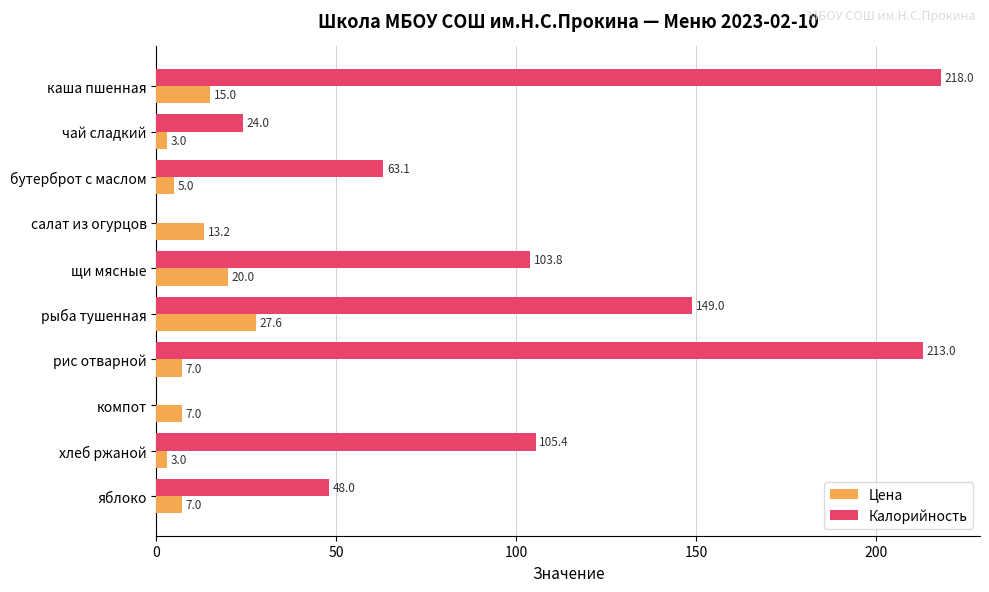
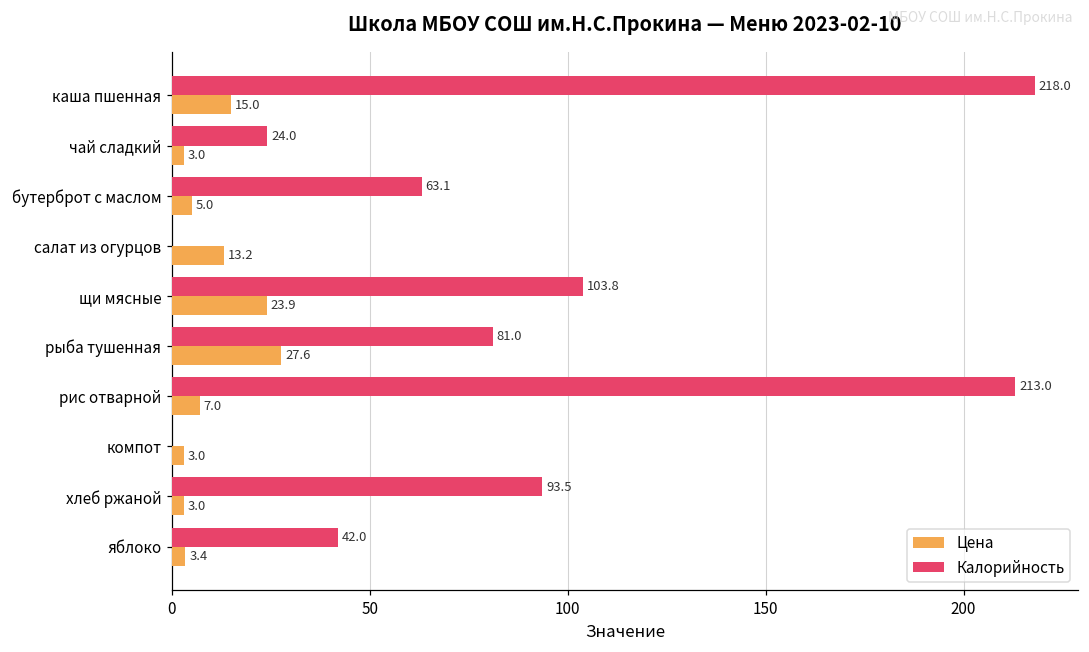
Цена, щи мясные: 20.0 -> 23.9
Калорийность, рыба тушенная: 149.0 -> 81.0
Цена, компот: 7.0 -> 3.0
Калорийность, хлеб ржаной: 105.4 -> 93.5
Калорийность, яблоко: 48.0 -> 42.0
Цена, яблоко: 7.0 -> 3.4
